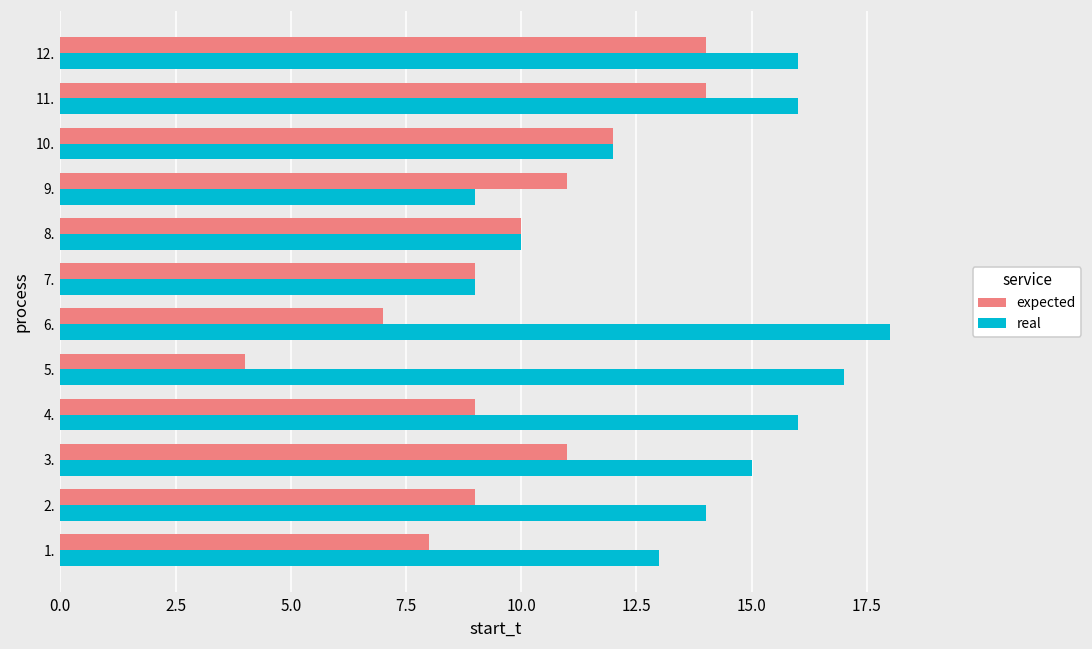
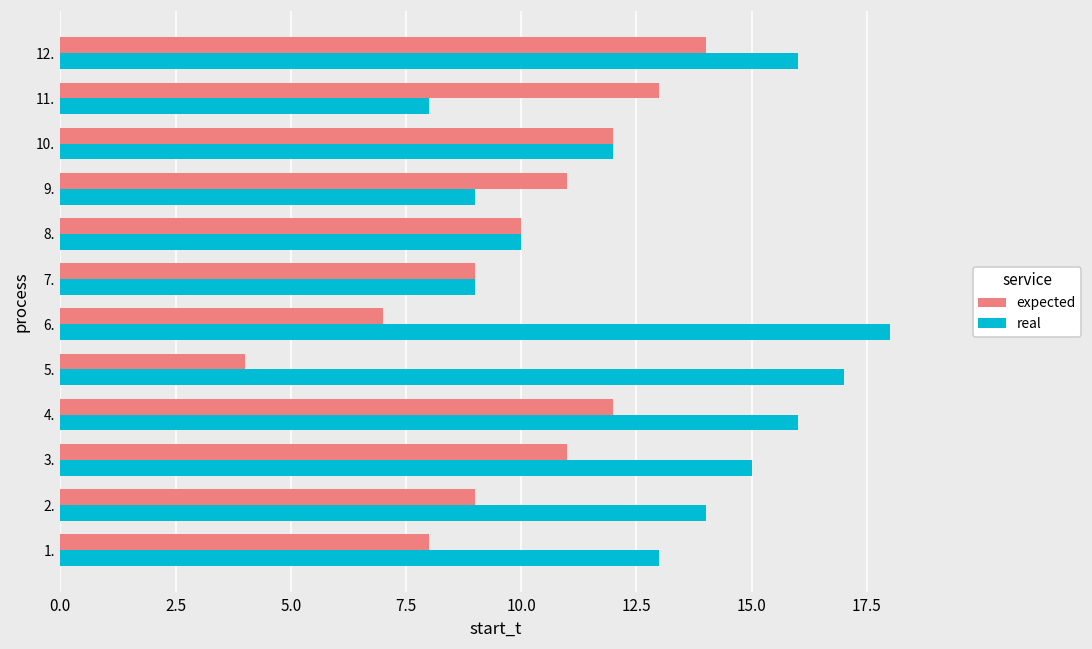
expected, 11.: 14 -> 13
real, 11.: 16 -> 8
expected, 4.: 9 -> 12
